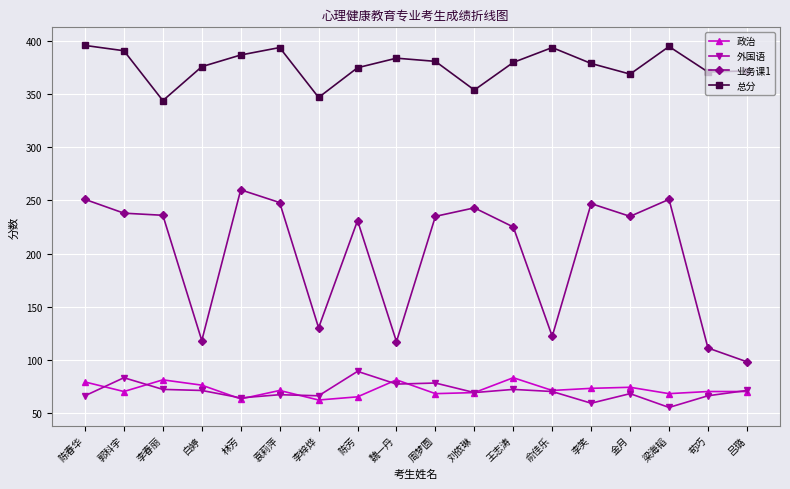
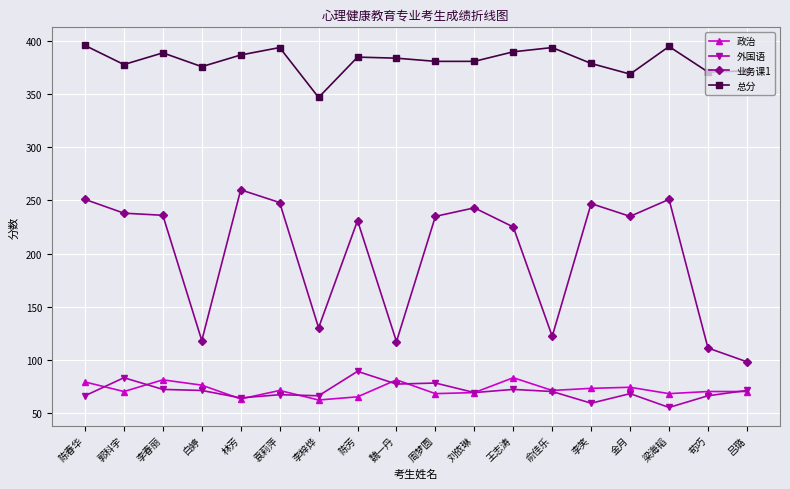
总分, 郭科宇: 391 -> 378
总分, 李春丽: 344 -> 389
总分, 陈芳: 375 -> 385
总分, 刘依琳: 354 -> 381
总分, 王志涛: 380 -> 390
